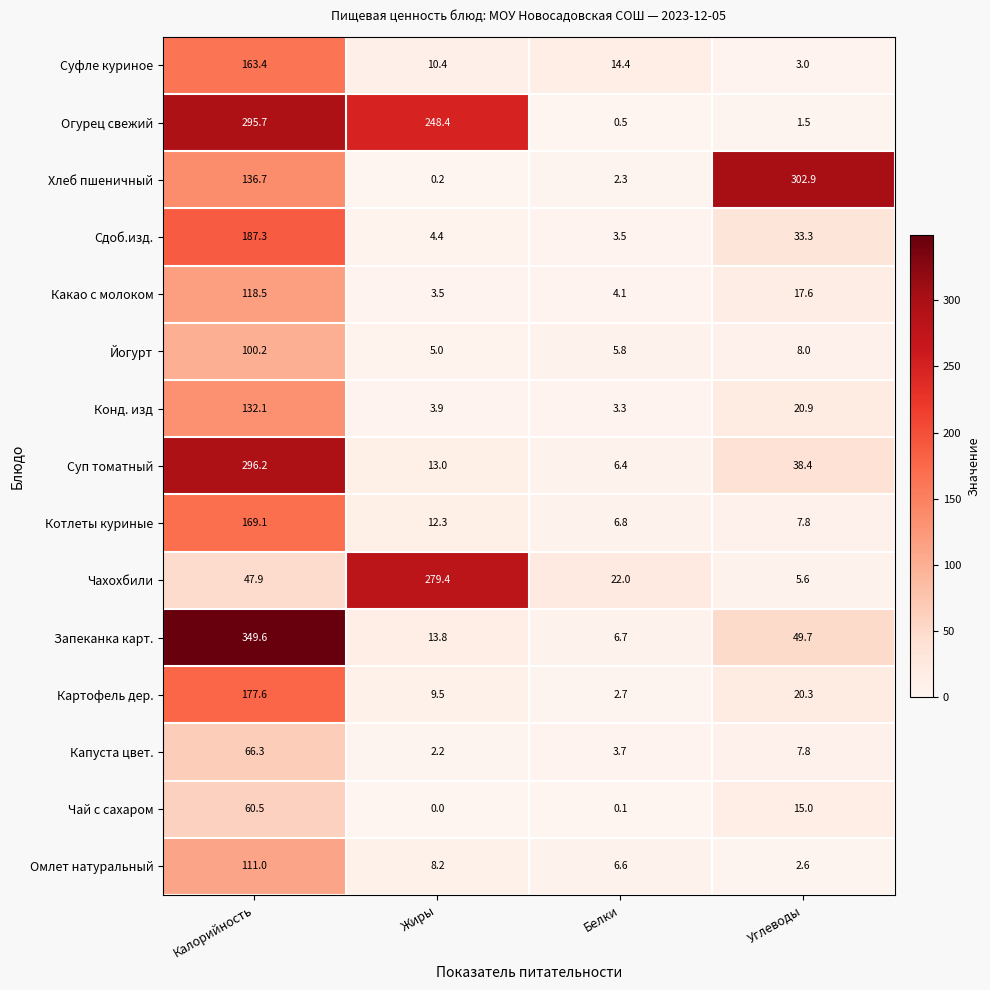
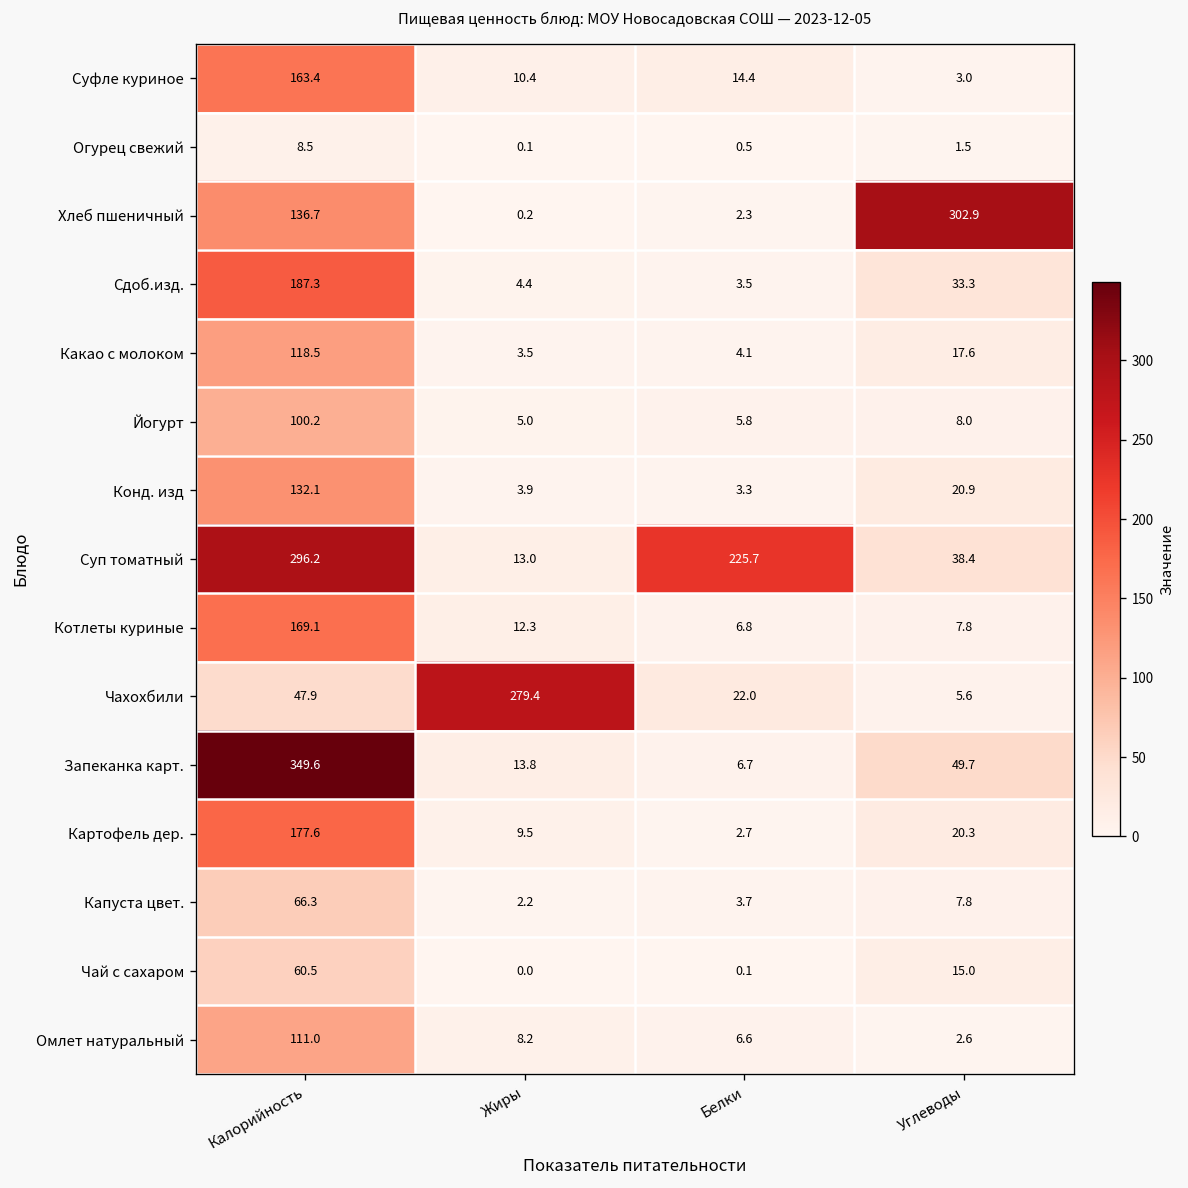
Огурец свежий, Калорийность: 295.7 -> 8.5
Огурец свежий, Жиры: 248.4 -> 0.1
Суп томатный, Белки: 6.4 -> 225.7
